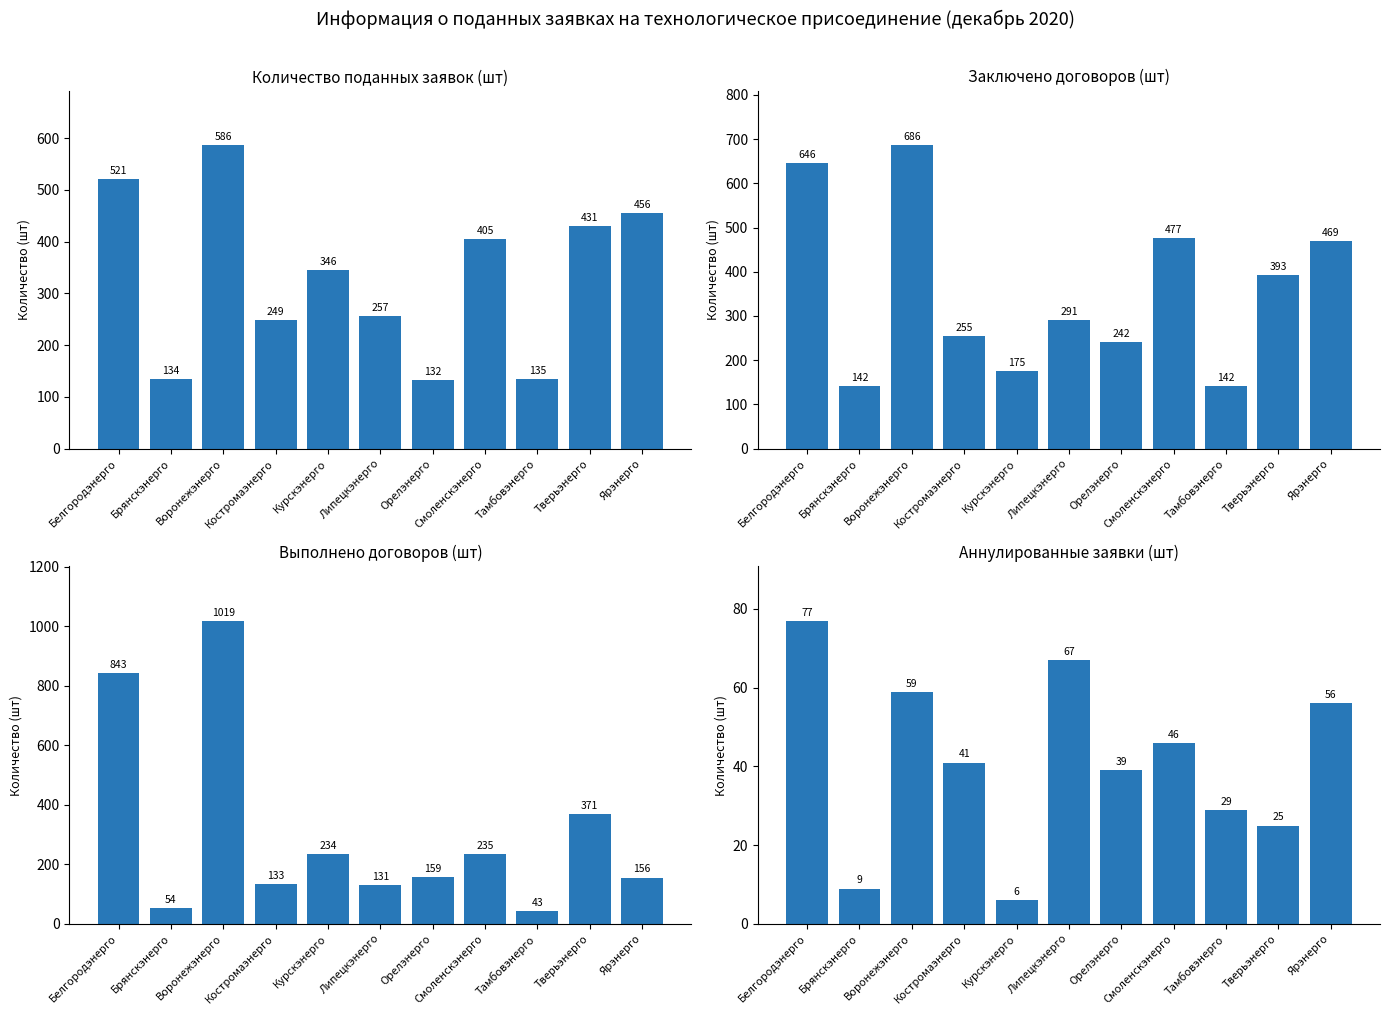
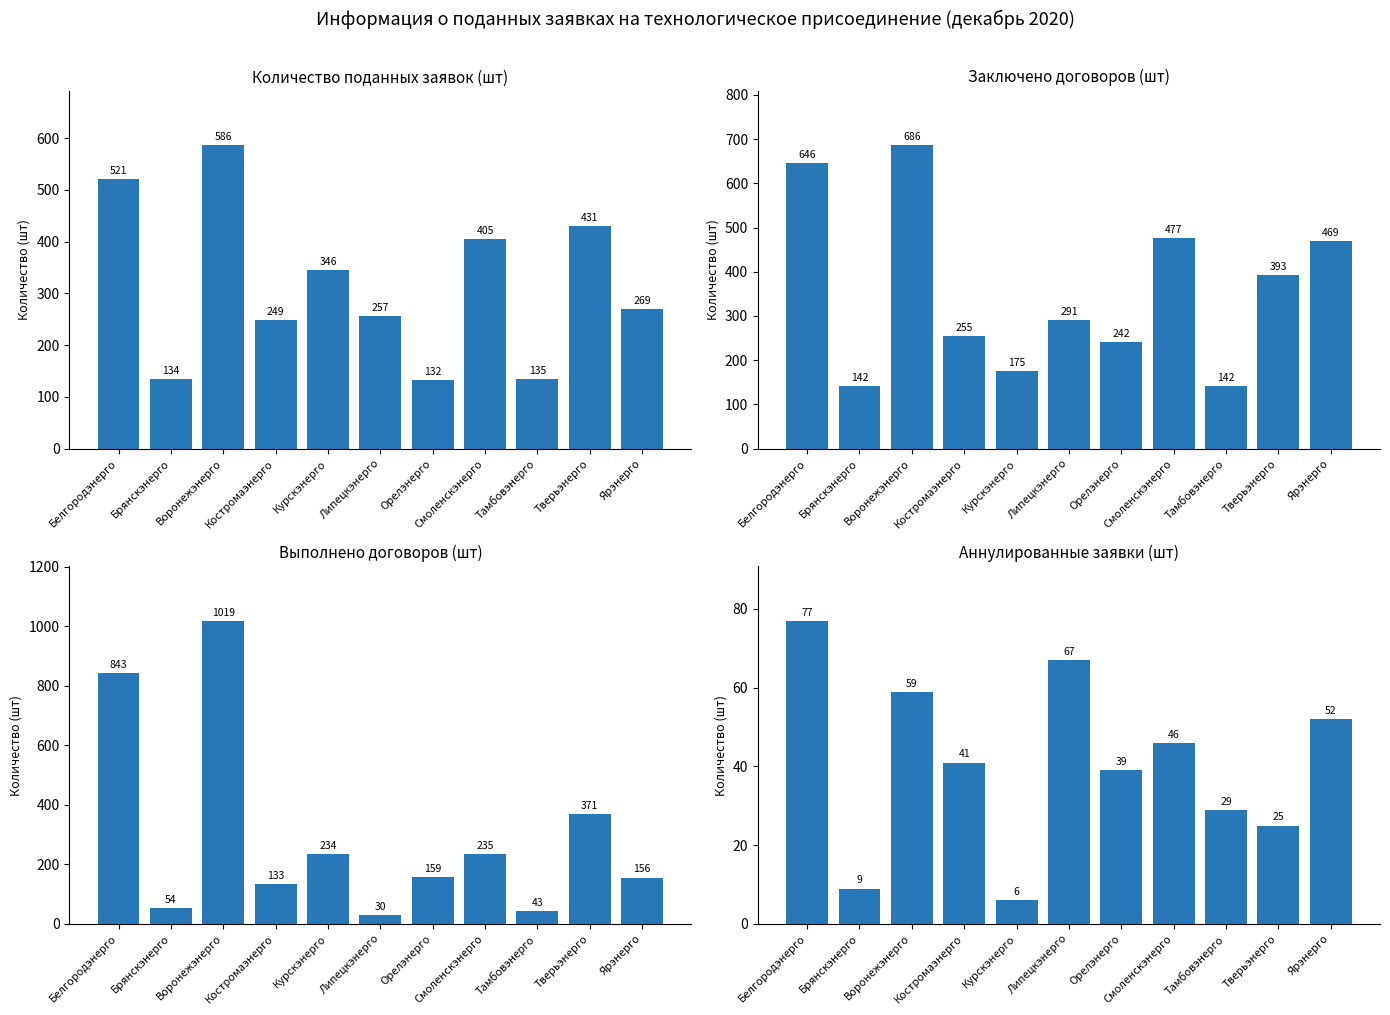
Количество поданных заявок (шт), Ярэнерго: 456 -> 269
Выполнено договоров (шт), Липецкэнерго: 131 -> 30
Аннулированные заявки (шт), Ярэнерго: 56 -> 52
